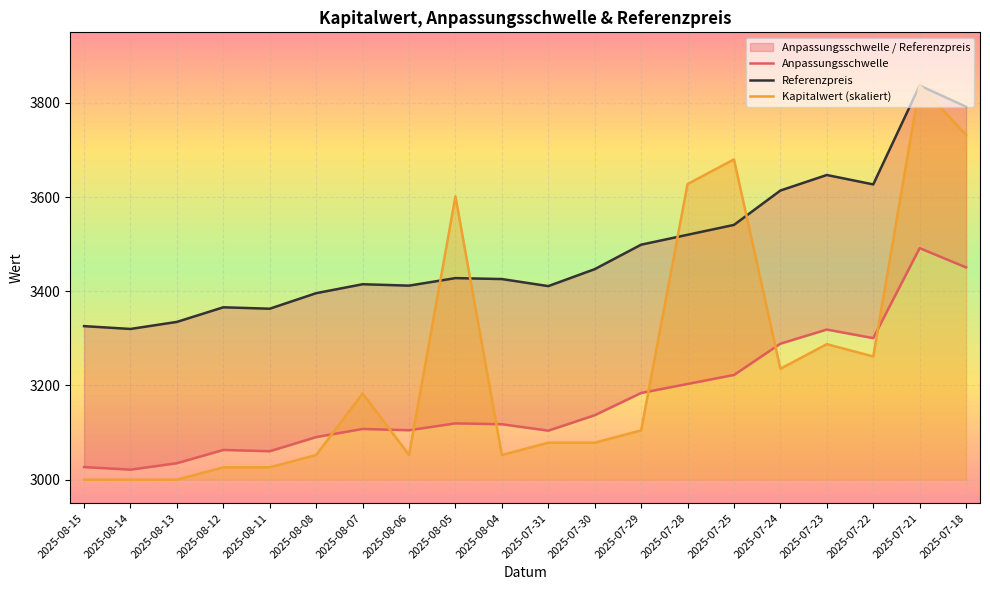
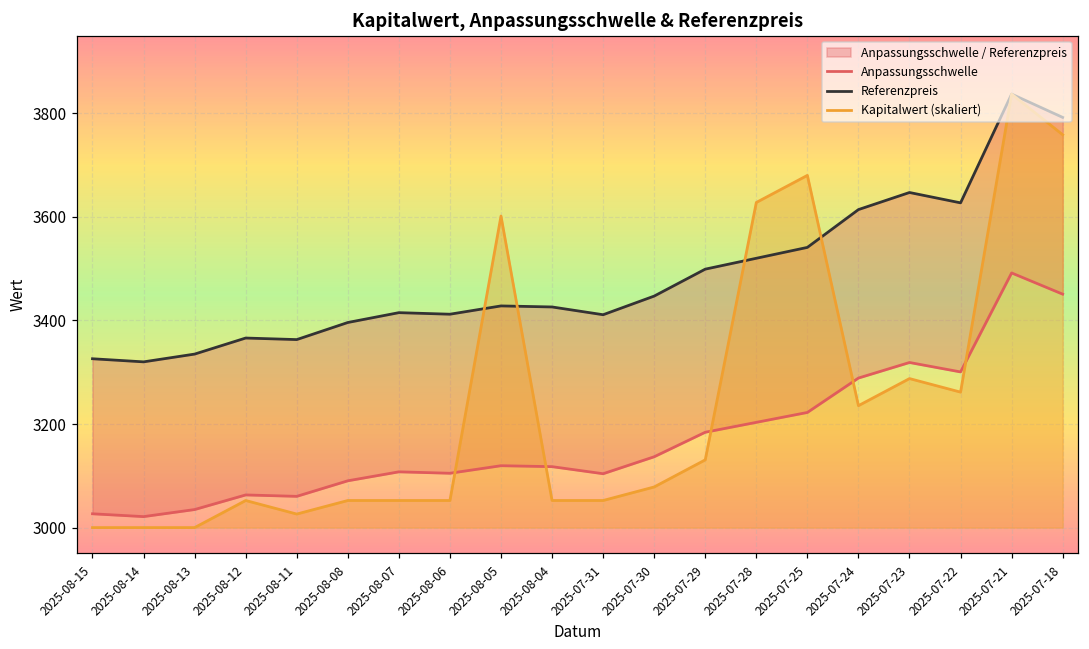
Kapitalwert (skaliert), 2025-08-12: 3030 -> 3050
Kapitalwert (skaliert), 2025-08-07: 3180 -> 3050
Kapitalwert (skaliert), 2025-07-31: 3080 -> 3050
Kapitalwert (skaliert), 2025-07-29: 3100 -> 3130
Kapitalwert (skaliert), 2025-07-18: 3730 -> 3760
